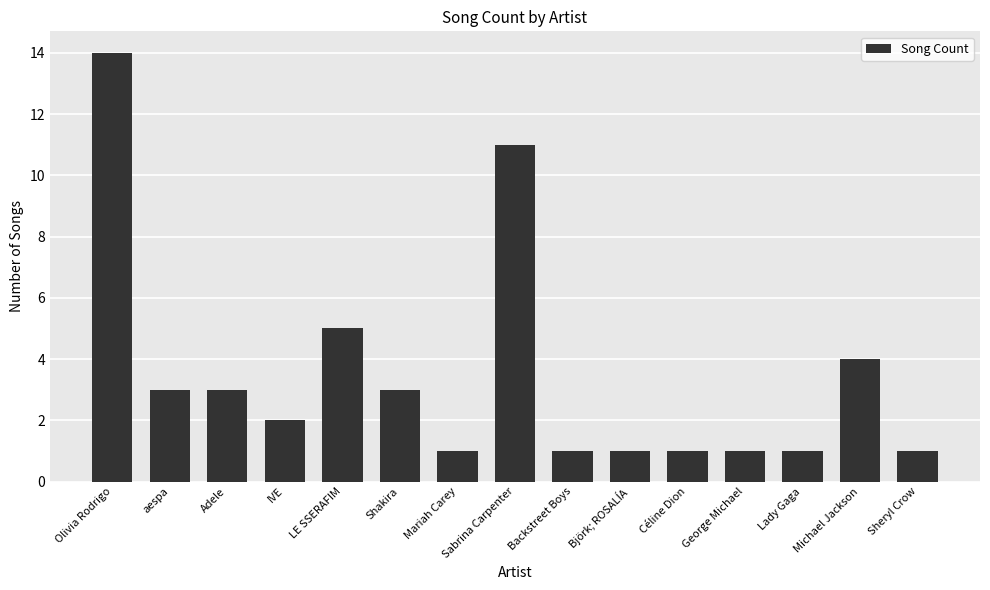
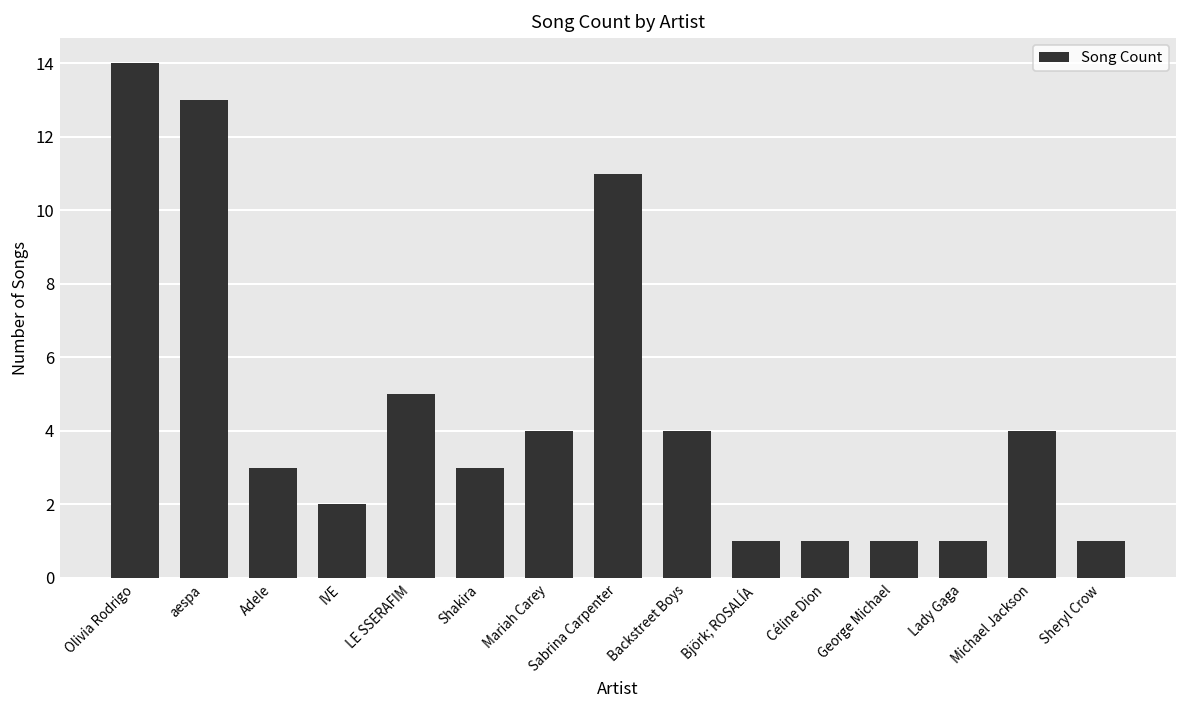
aespa: 3 -> 13
Mariah Carey: 1 -> 4
Backstreet Boys: 1 -> 4
